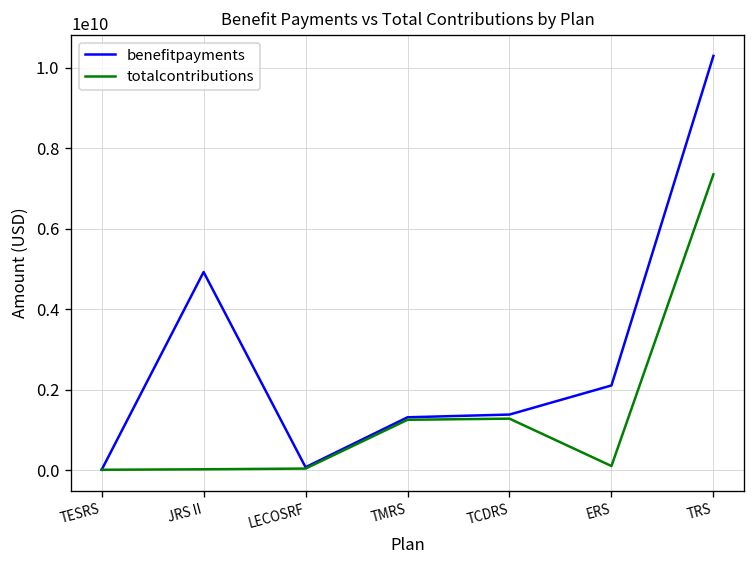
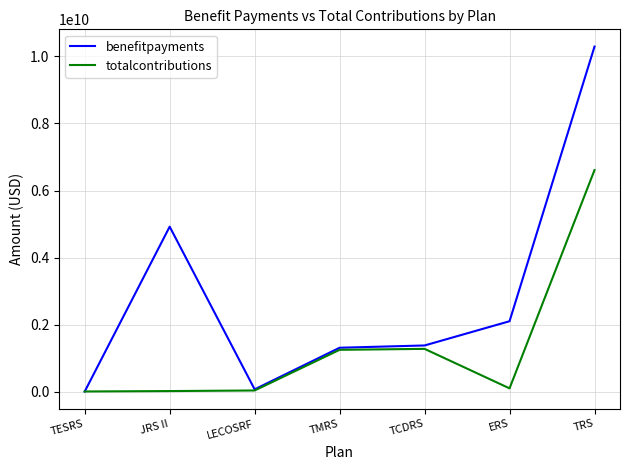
totalcontributions, TRS: 7300000000 -> 6600000000
